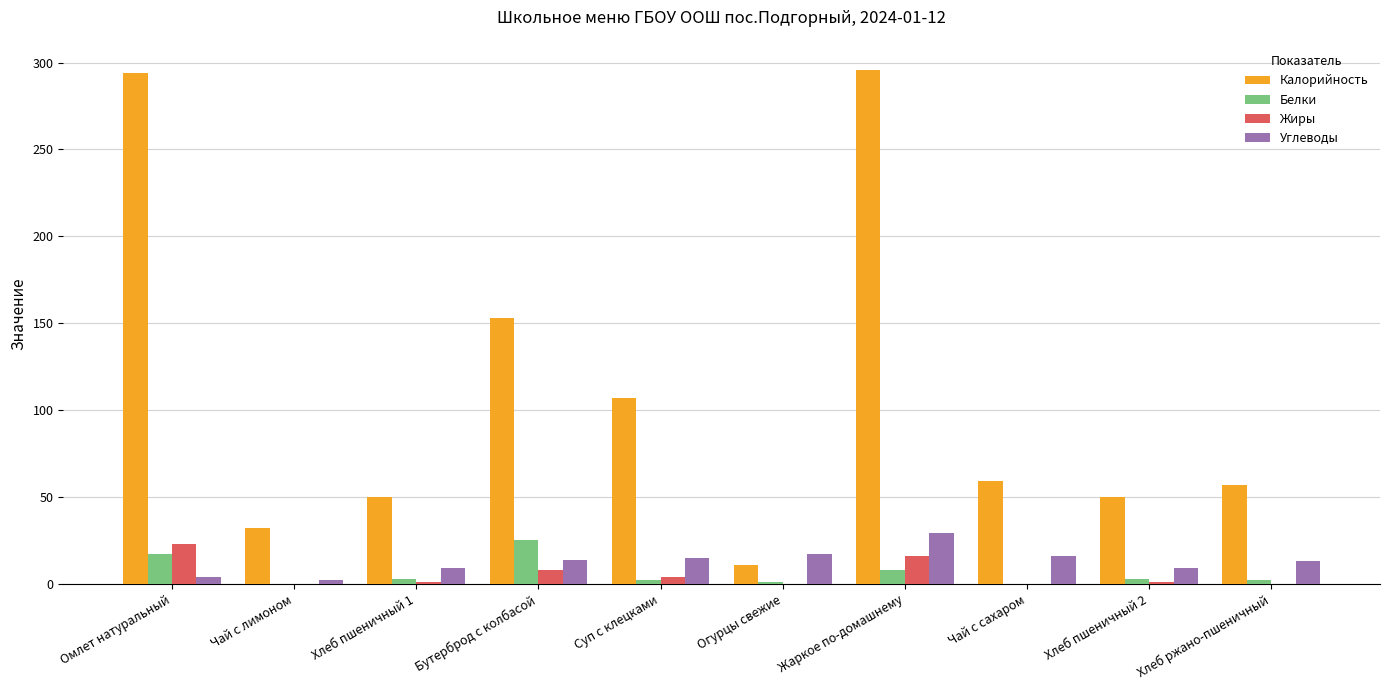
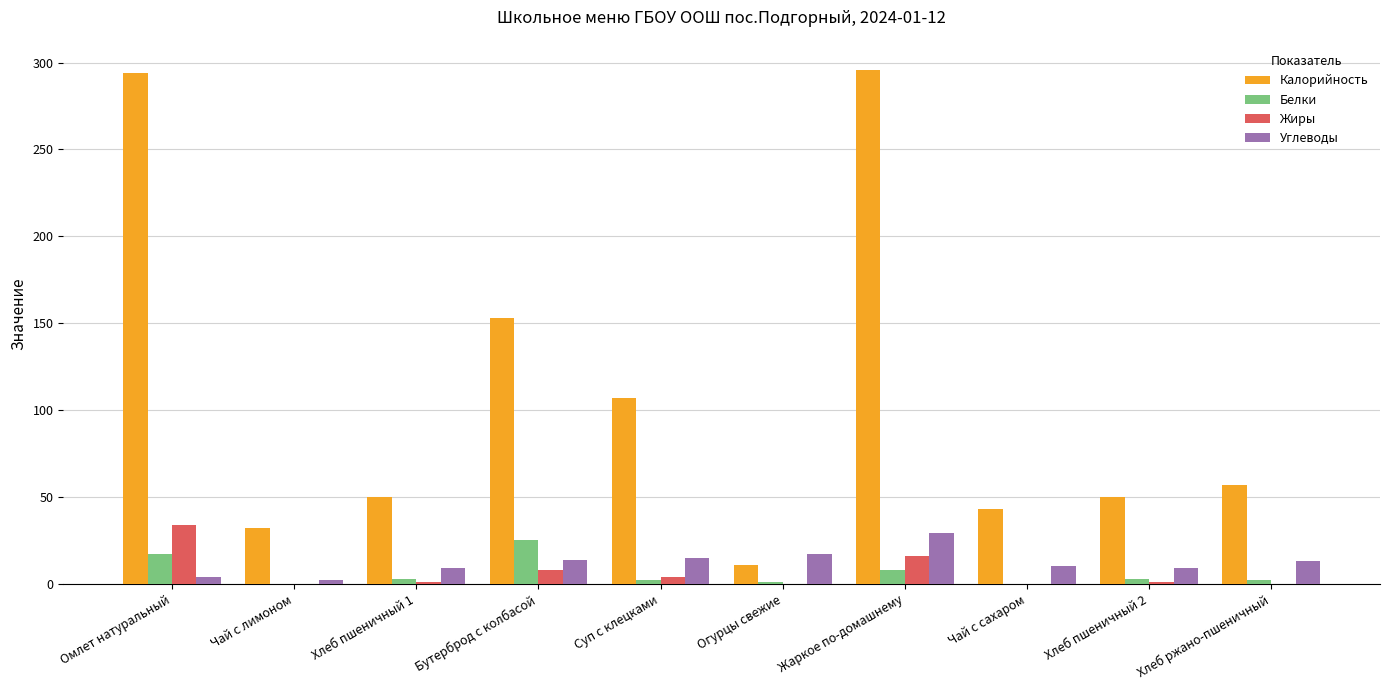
Жиры, Омлет натуральный: 23 -> 34
Калорийность, Чай с сахаром: 59 -> 43
Углеводы, Чай с сахаром: 16 -> 10
